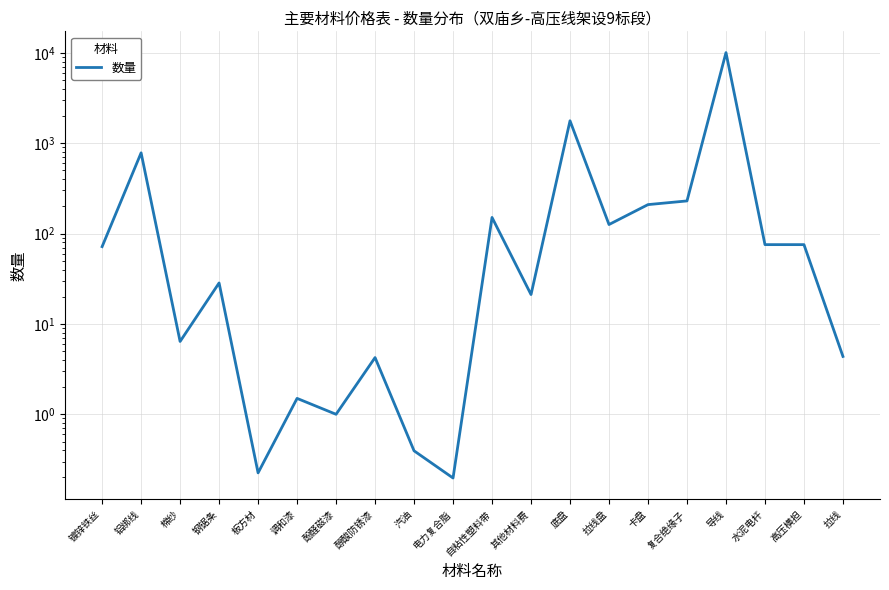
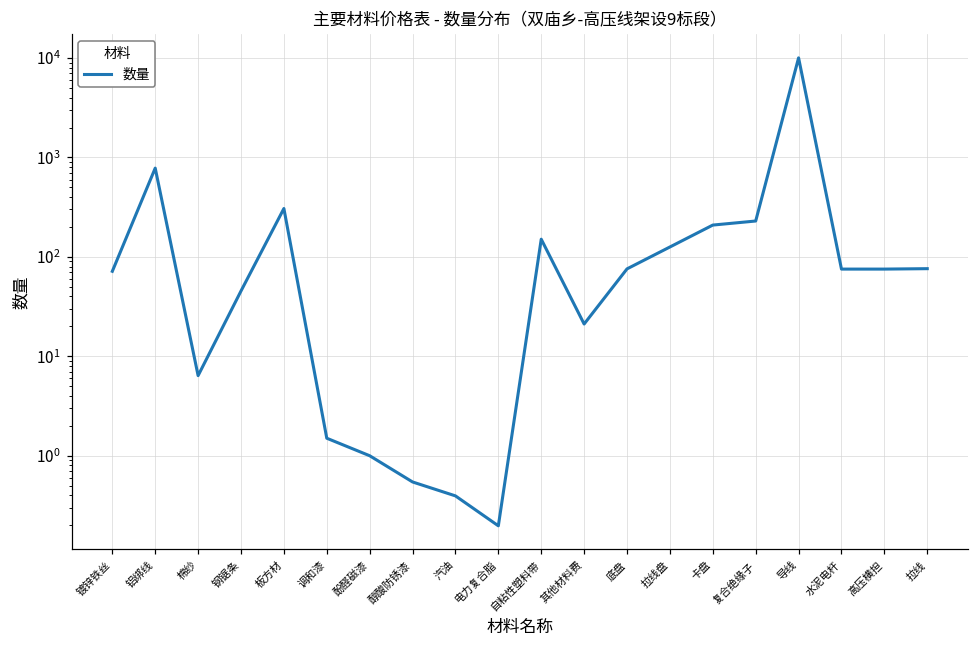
钢锯条: 28 -> 50
板方材: 0.23 -> 310
醇酸防锈漆: 4 -> 0.5
底盘: 1800 -> 80
拉线: 4 -> 80
